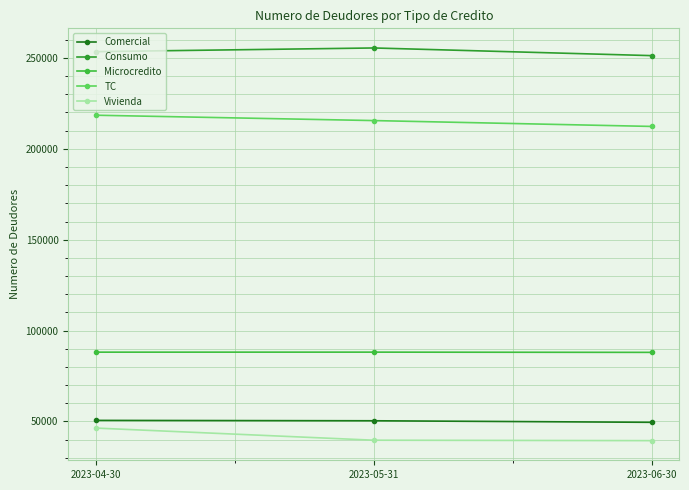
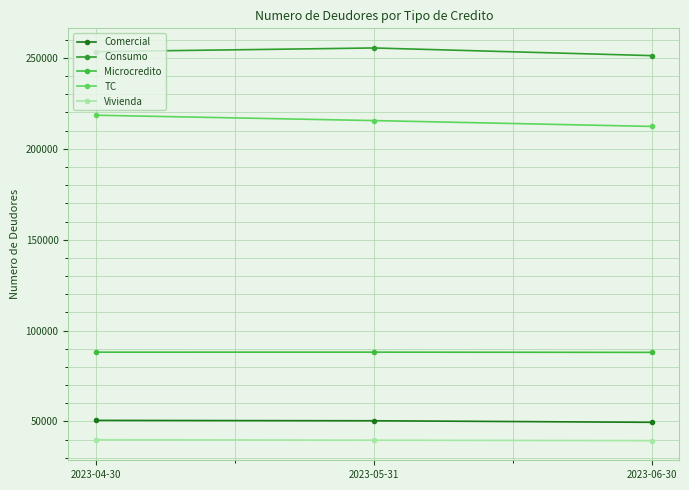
Vivienda, 2023-04-30: 46000 -> 40000
